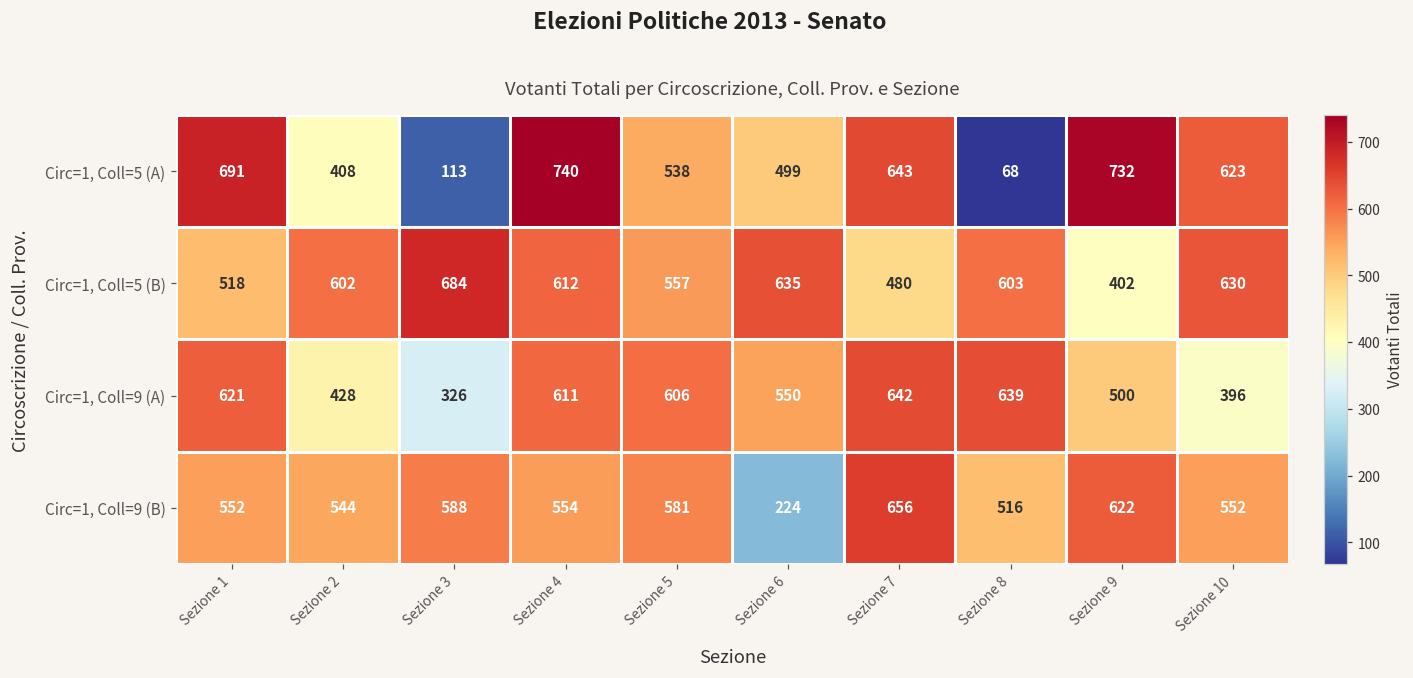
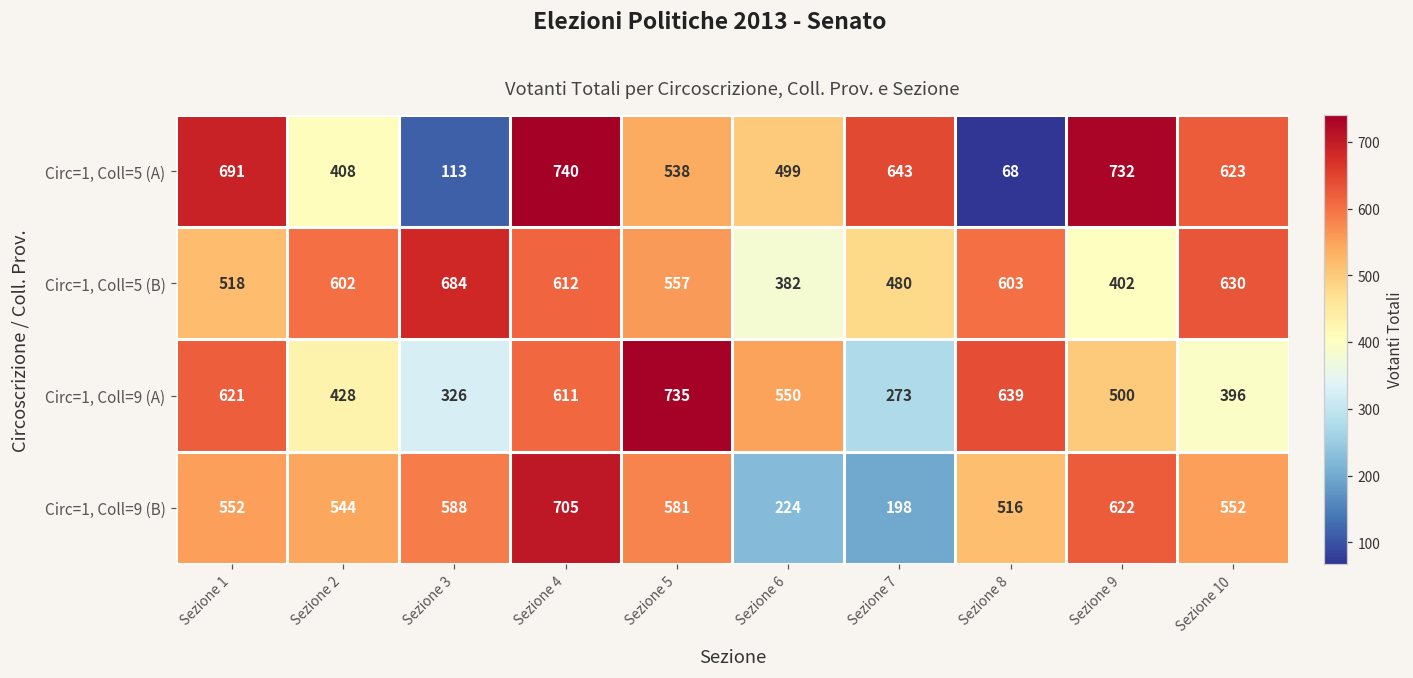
Circ=1, Coll=5 (B), Sezione 6: 635 -> 382
Circ=1, Coll=9 (A), Sezione 5: 606 -> 735
Circ=1, Coll=9 (A), Sezione 7: 642 -> 273
Circ=1, Coll=9 (B), Sezione 4: 554 -> 705
Circ=1, Coll=9 (B), Sezione 7: 656 -> 198
